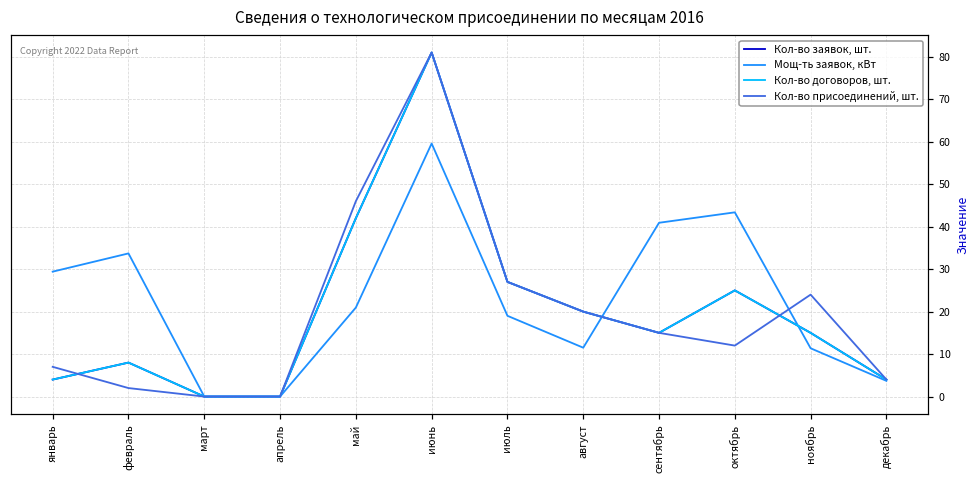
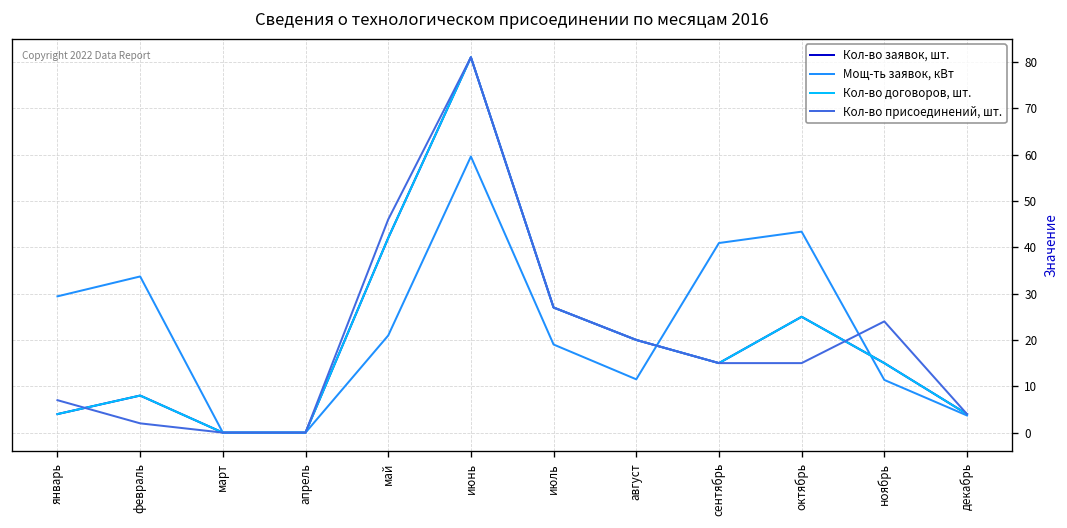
Кол-во присоединений, шт., октябрь: 12 -> 15
